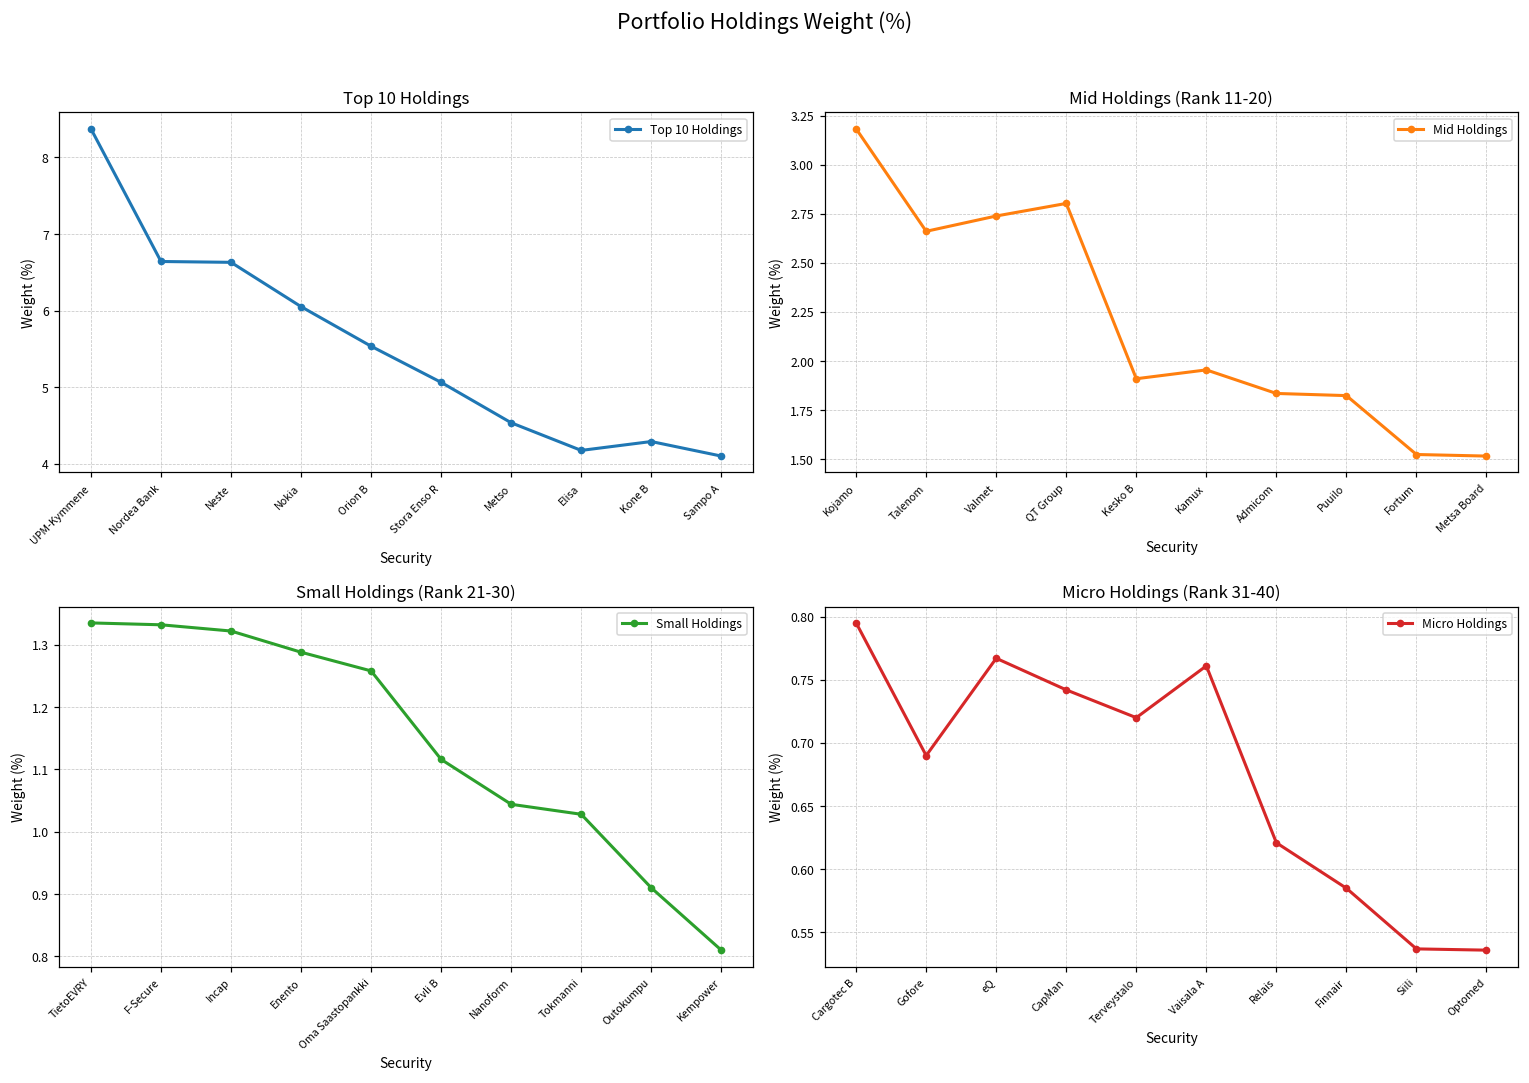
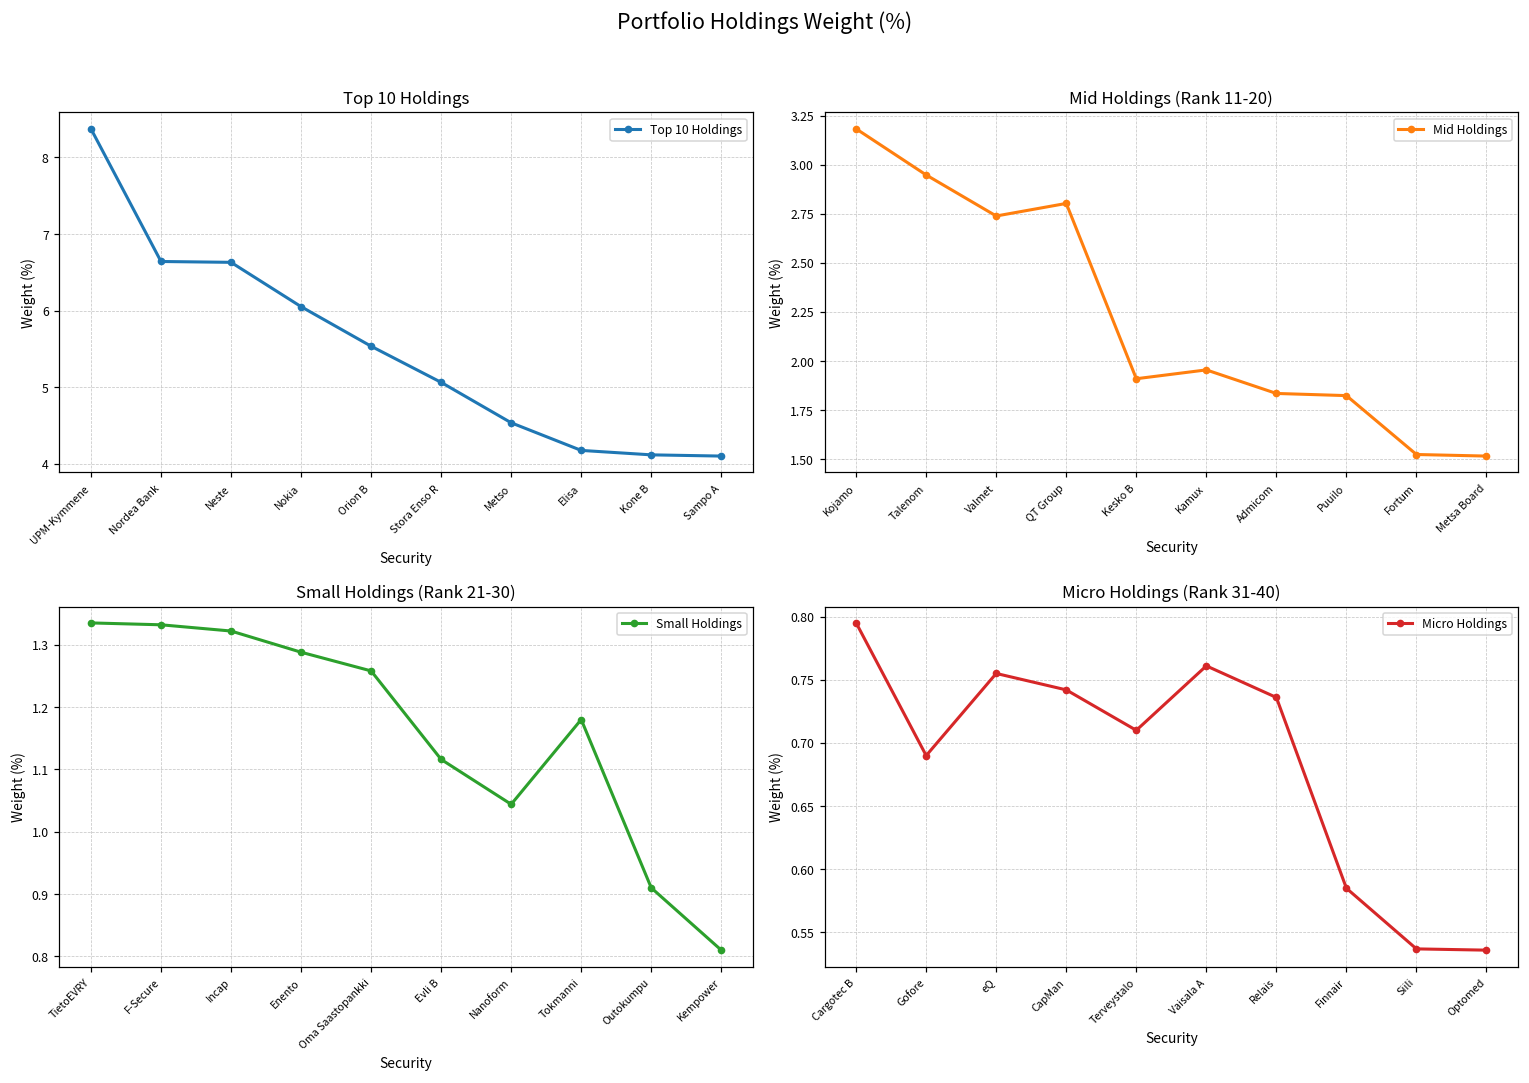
Top 10 Holdings, Kone B: 4.3 -> 4.1
Mid Holdings (Rank 11-20), Talenom: 2.66 -> 2.95
Small Holdings (Rank 21-30), Tokmanni: 1.03 -> 1.18
Micro Holdings (Rank 31-40), eQ: 0.767 -> 0.755
Micro Holdings (Rank 31-40), Terveystalo: 0.72 -> 0.71
Micro Holdings (Rank 31-40), Relais: 0.621 -> 0.736
